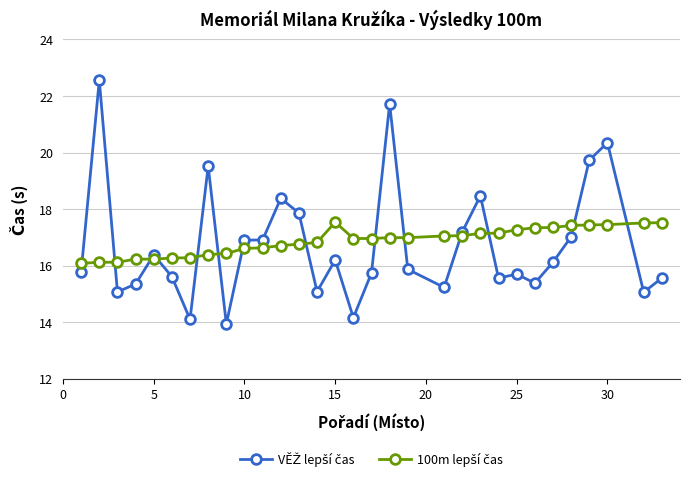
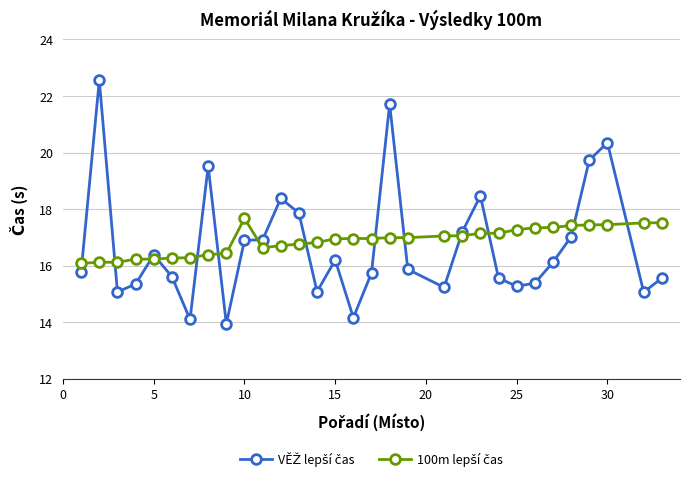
100m lepší čas, 10: 16.6 -> 17.7
100m lepší čas, 15: 17.5 -> 17.0
VĚŽ lepší čas, 25: 15.7 -> 15.3
